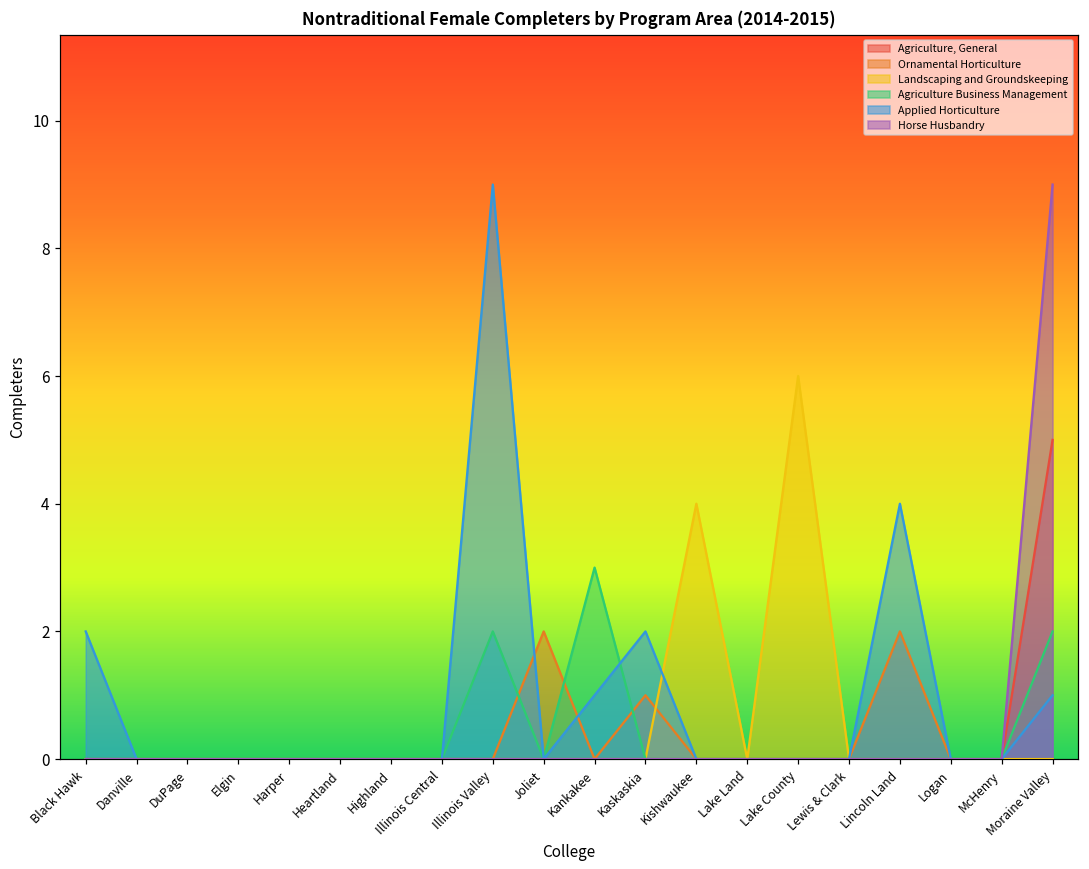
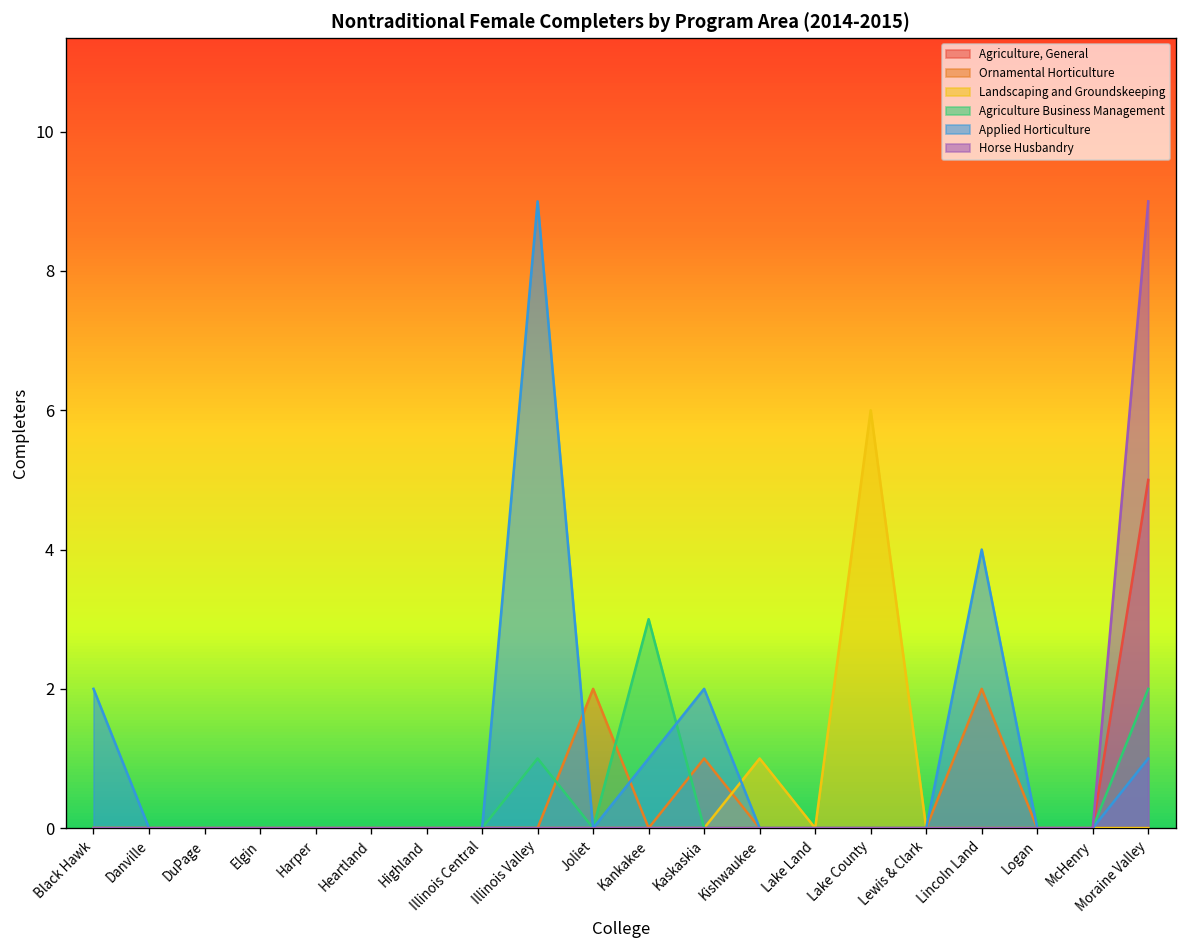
Agriculture Business Management, Illinois Valley: 2 -> 1
Landscaping and Groundskeeping, Kishwaukee: 4 -> 1
